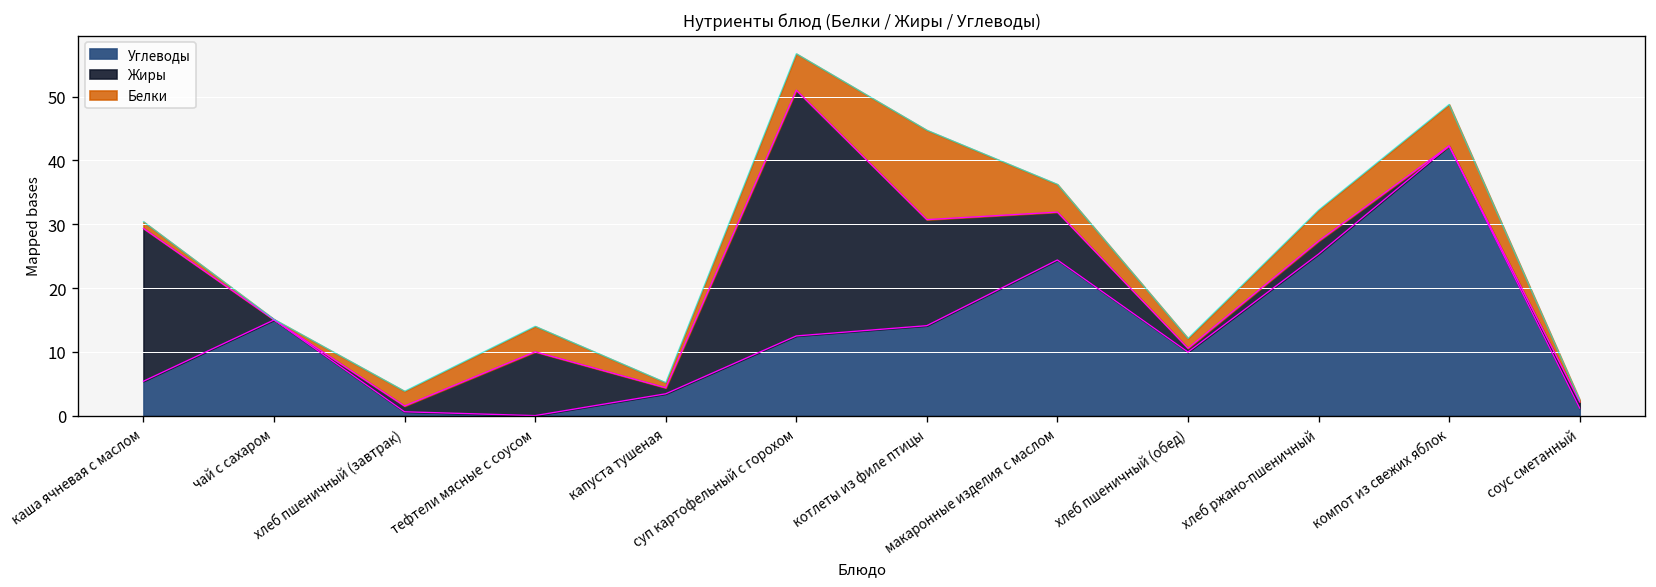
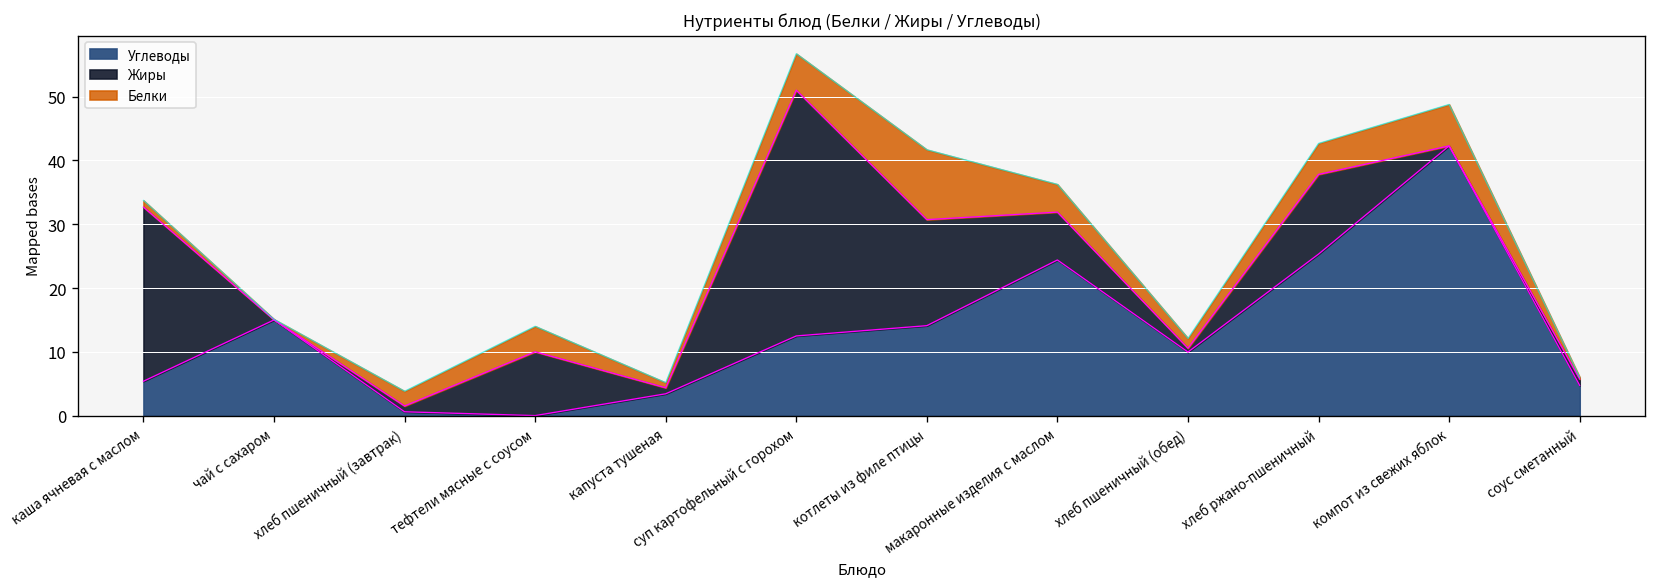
Жиры, каша ячневая с маслом: 24 -> 27
Белки, котлеты из филе птицы: 14 -> 11
Жиры, хлеб ржано-пшеничный: 2 -> 12
Углеводы, соус сметанный: 1 -> 5
